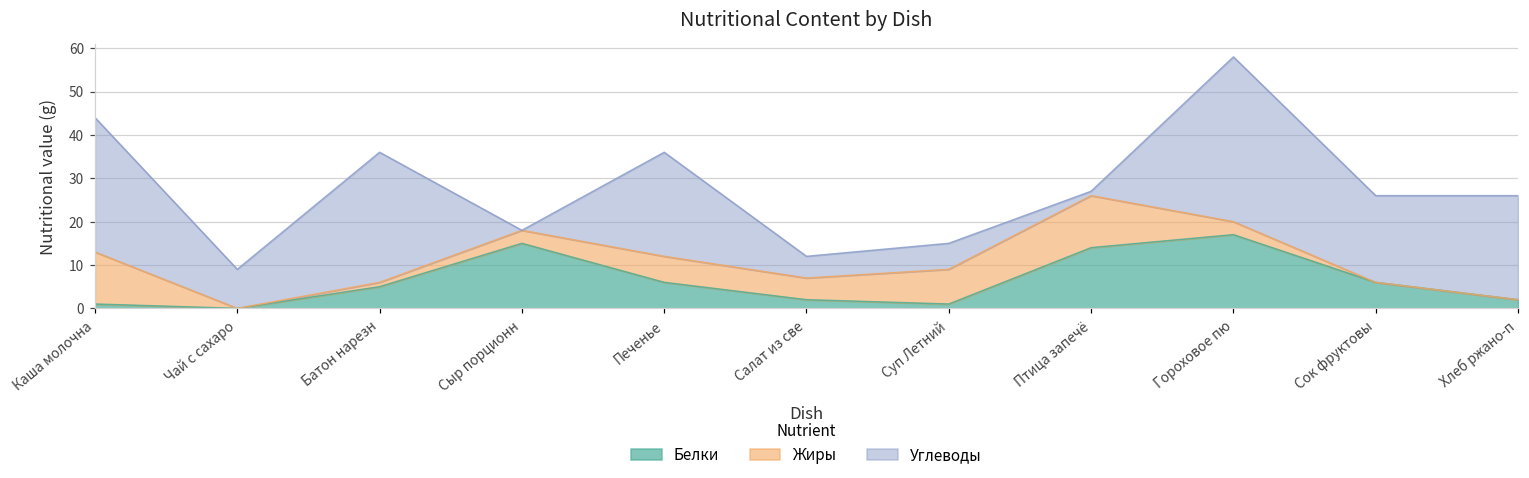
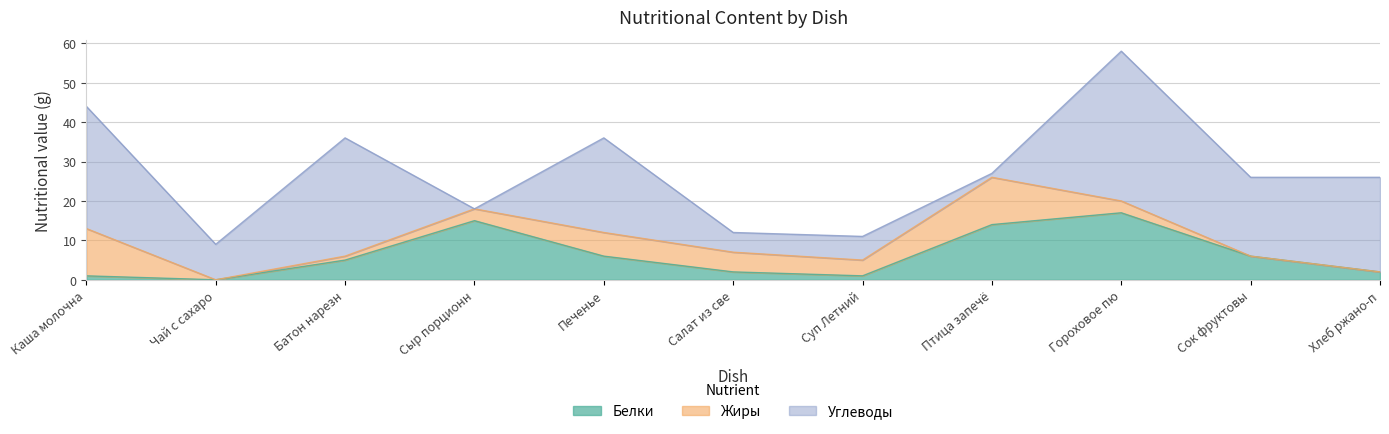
Жиры, Суп Летний: 8 -> 4
